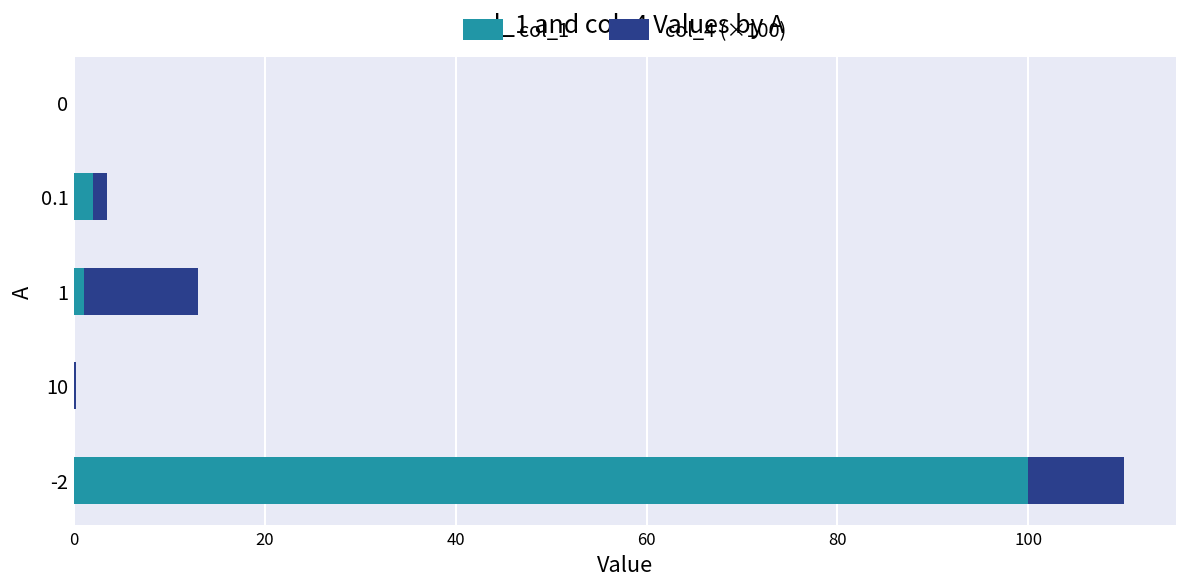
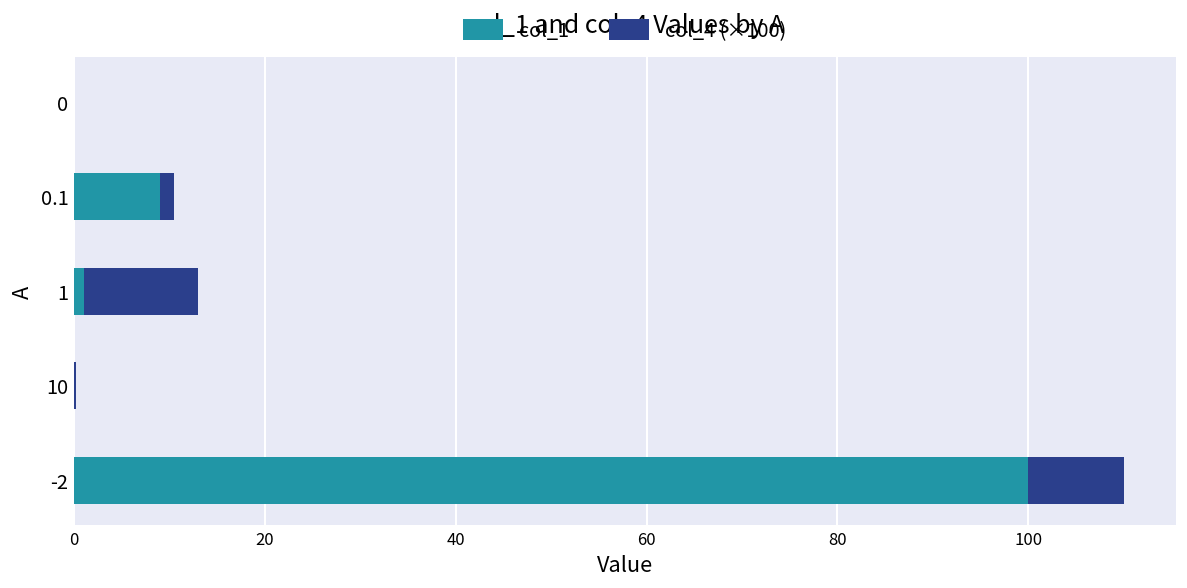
col_1, 0.1: 2 -> 9
